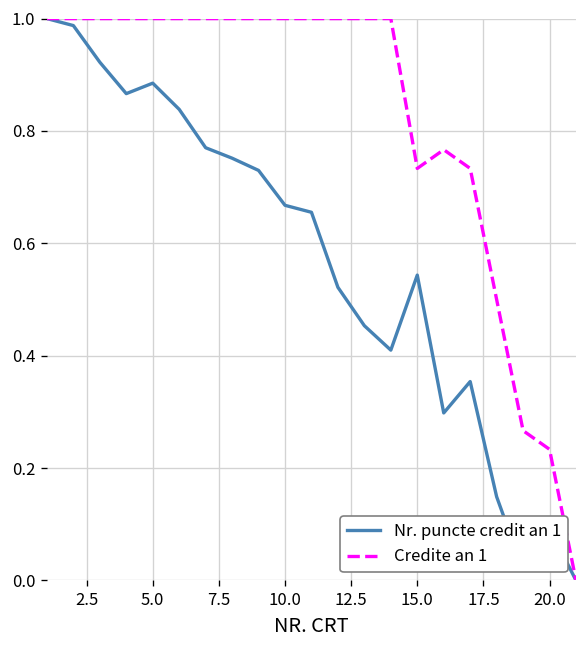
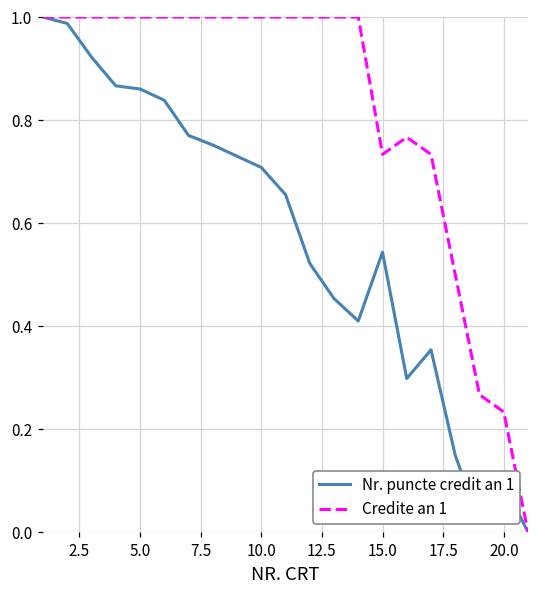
Nr. puncte credit an 1, 5.0: 0.89 -> 0.86
Nr. puncte credit an 1, 10.0: 0.67 -> 0.71
